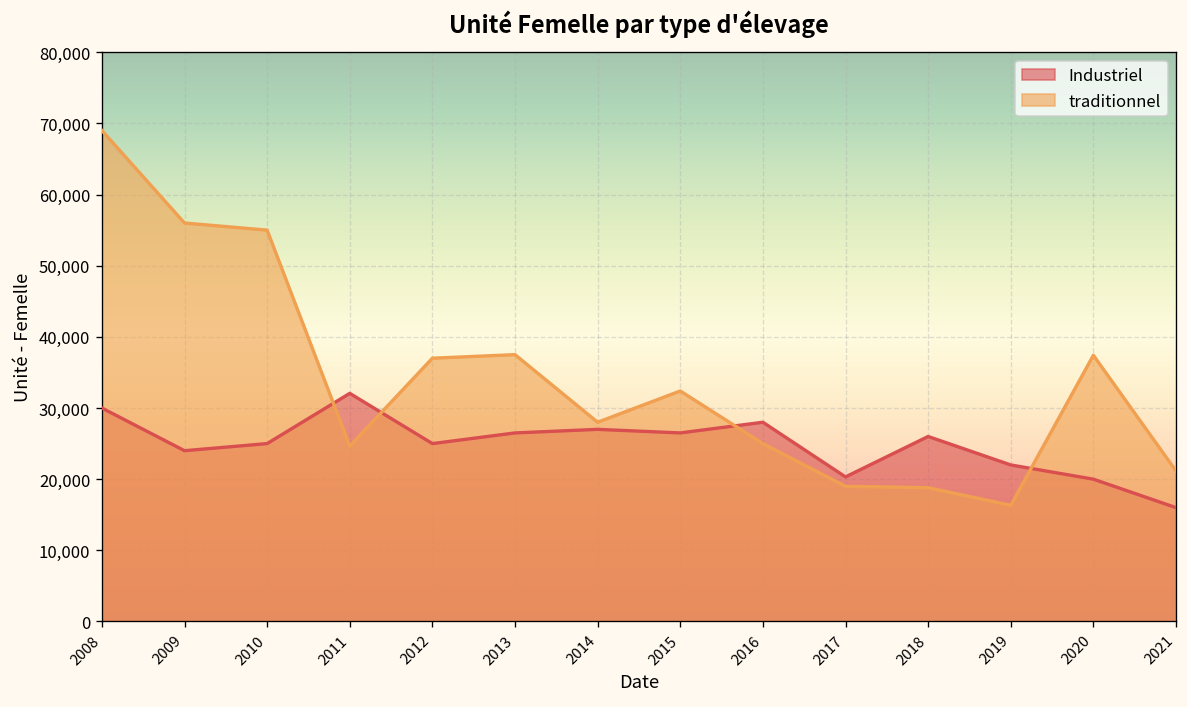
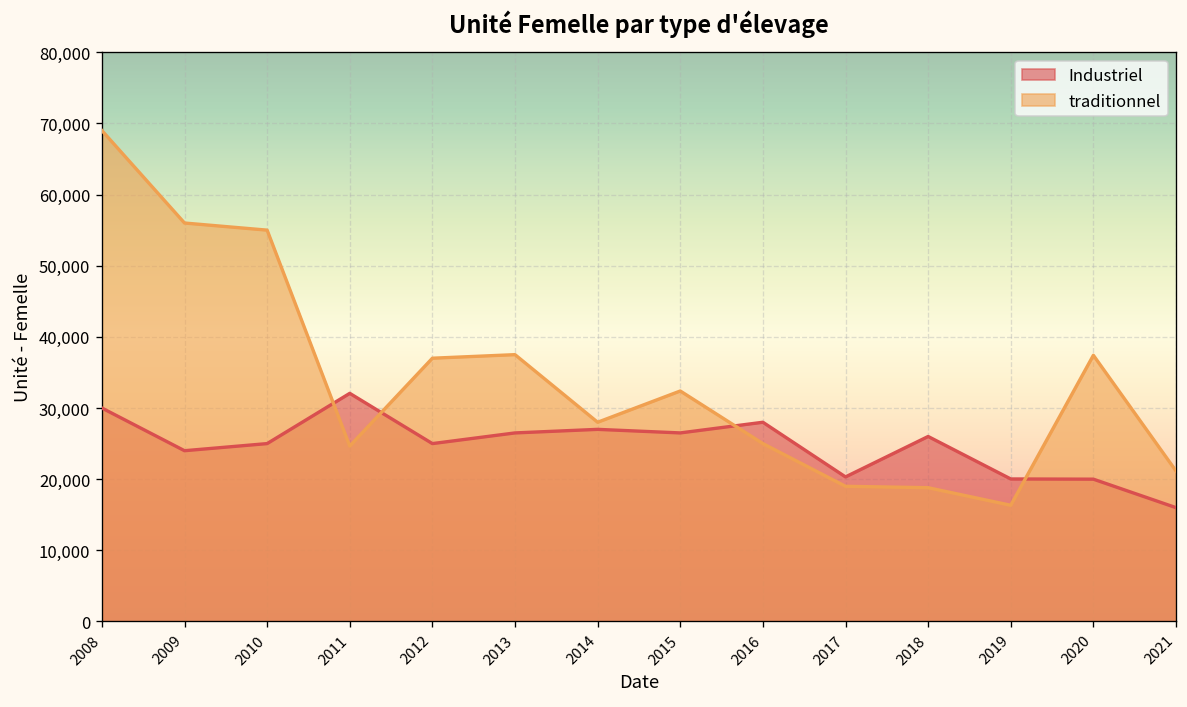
Industriel, 2019: 22,000 -> 20,000
